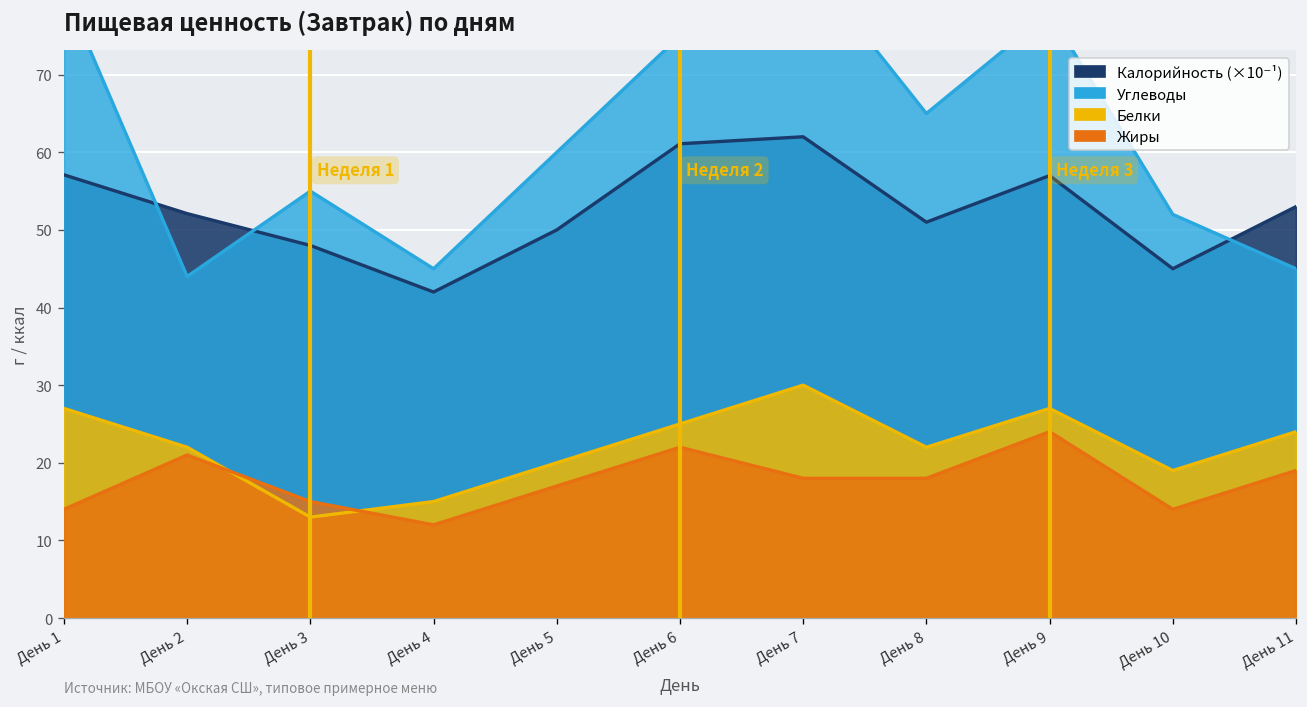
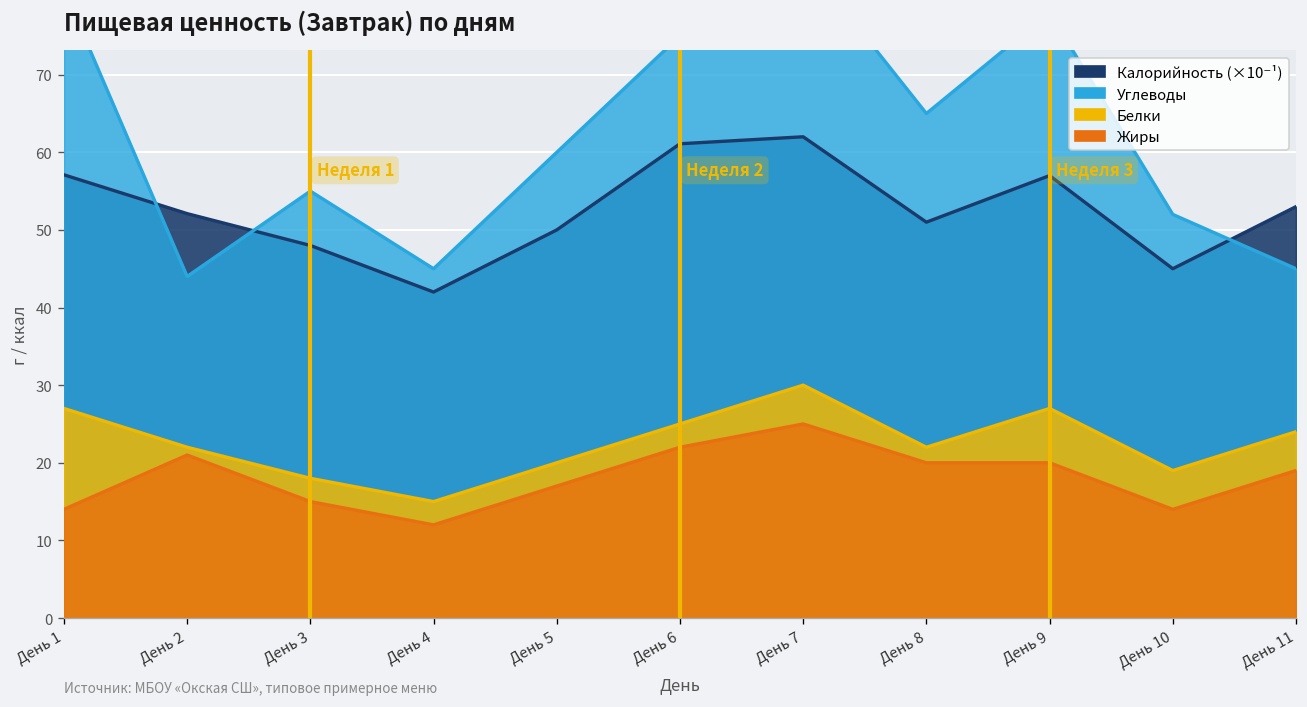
Белки, День 3: 13 -> 18
Жиры, День 7: 18 -> 25
Жиры, День 8: 18 -> 20
Жиры, День 9: 24 -> 20
